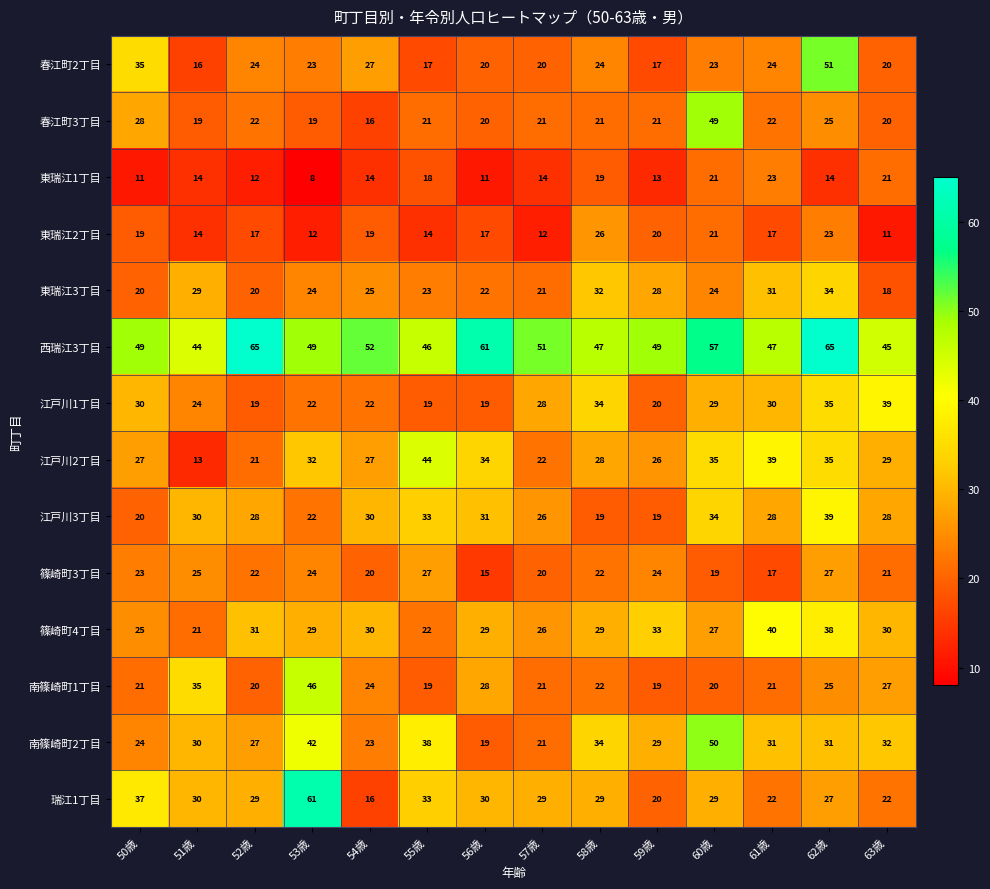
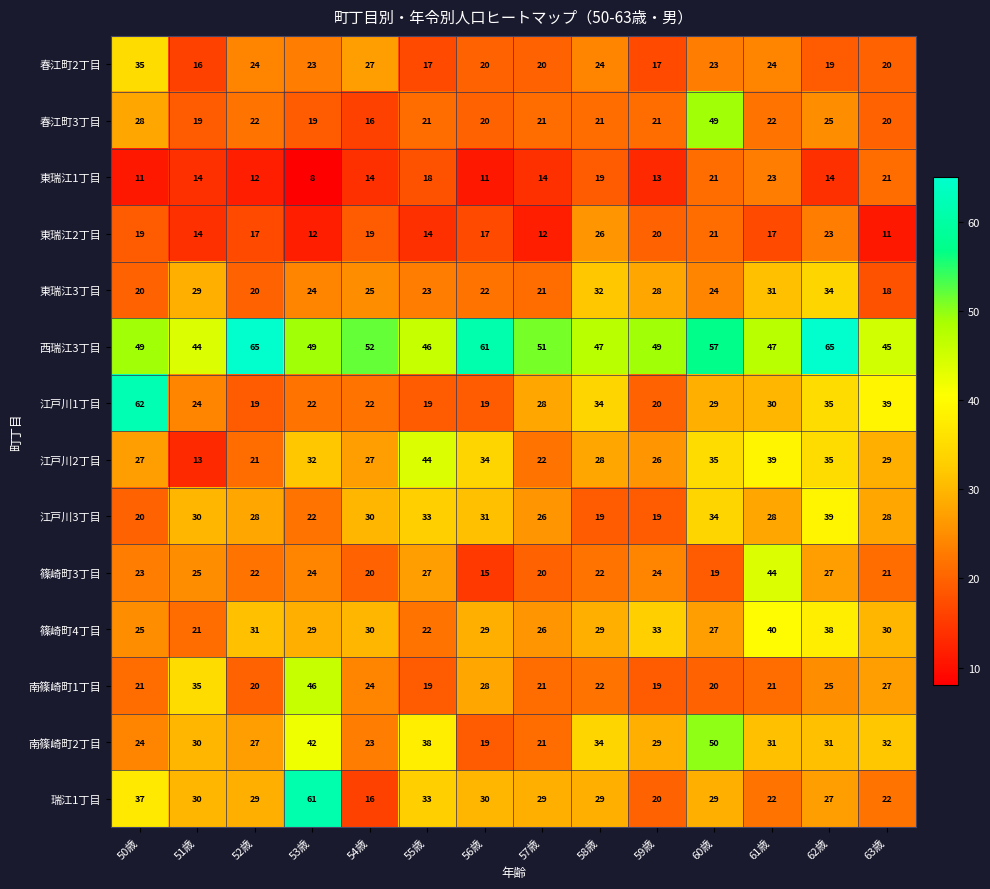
春江町2丁目, 62歳: 51 -> 19
江戸川1丁目, 50歳: 30 -> 62
篠崎町3丁目, 61歳: 17 -> 44
